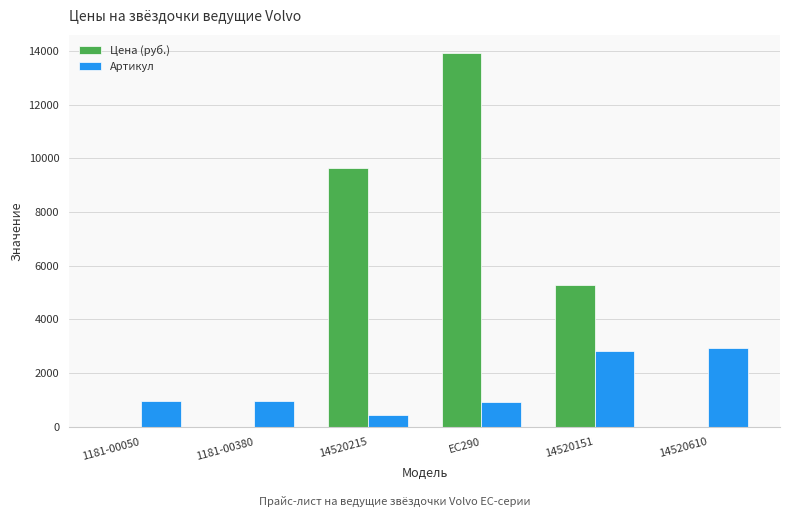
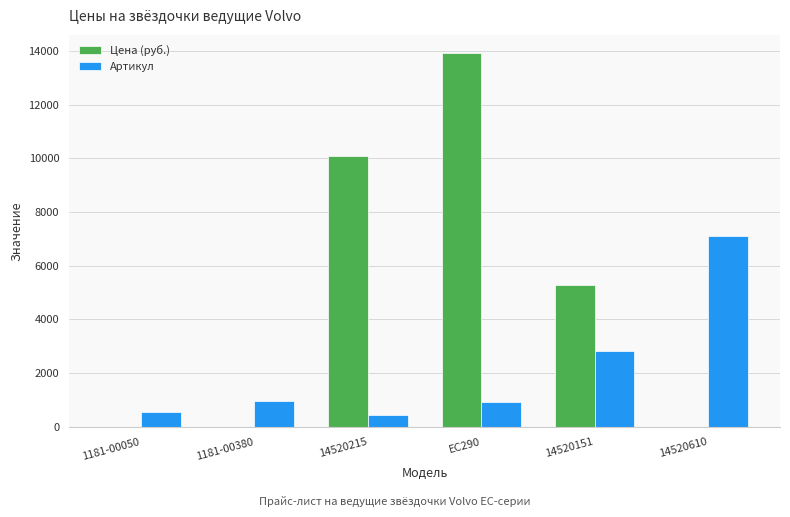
Артикул, 1181-00050: 1000 -> 500
Цена (руб.), 14520215: 9700 -> 10100
Артикул, 14520610: 2900 -> 7100
